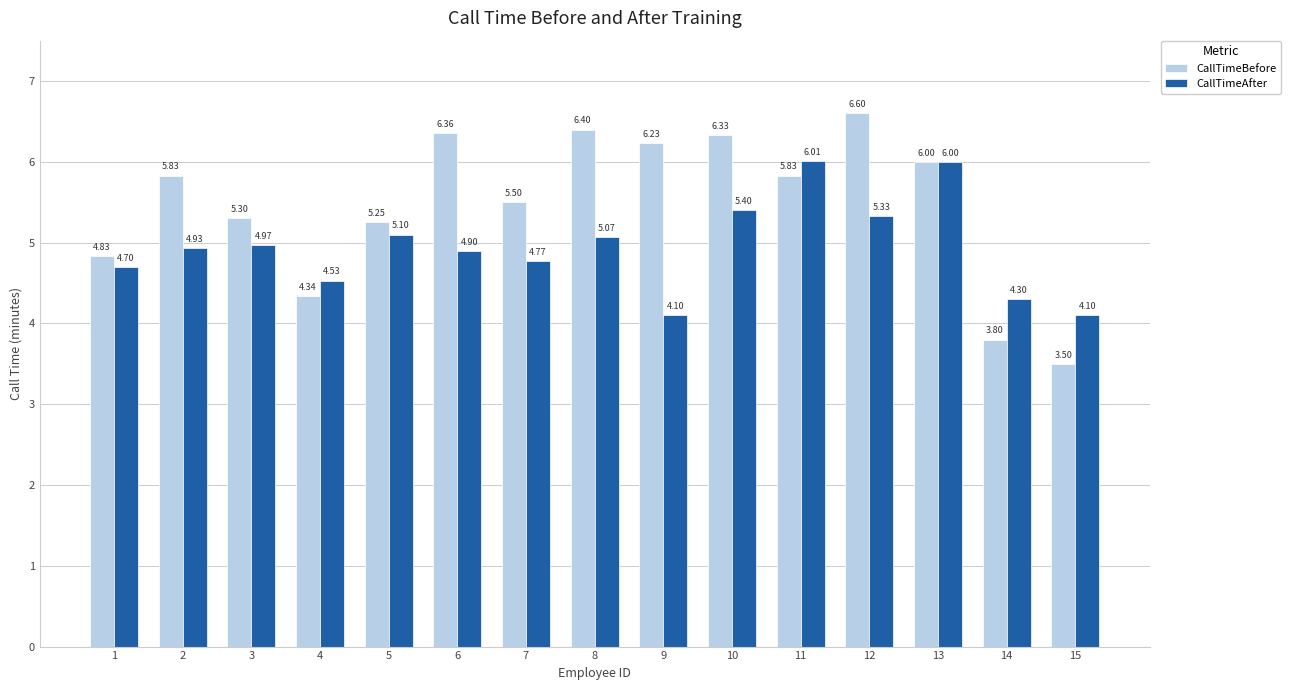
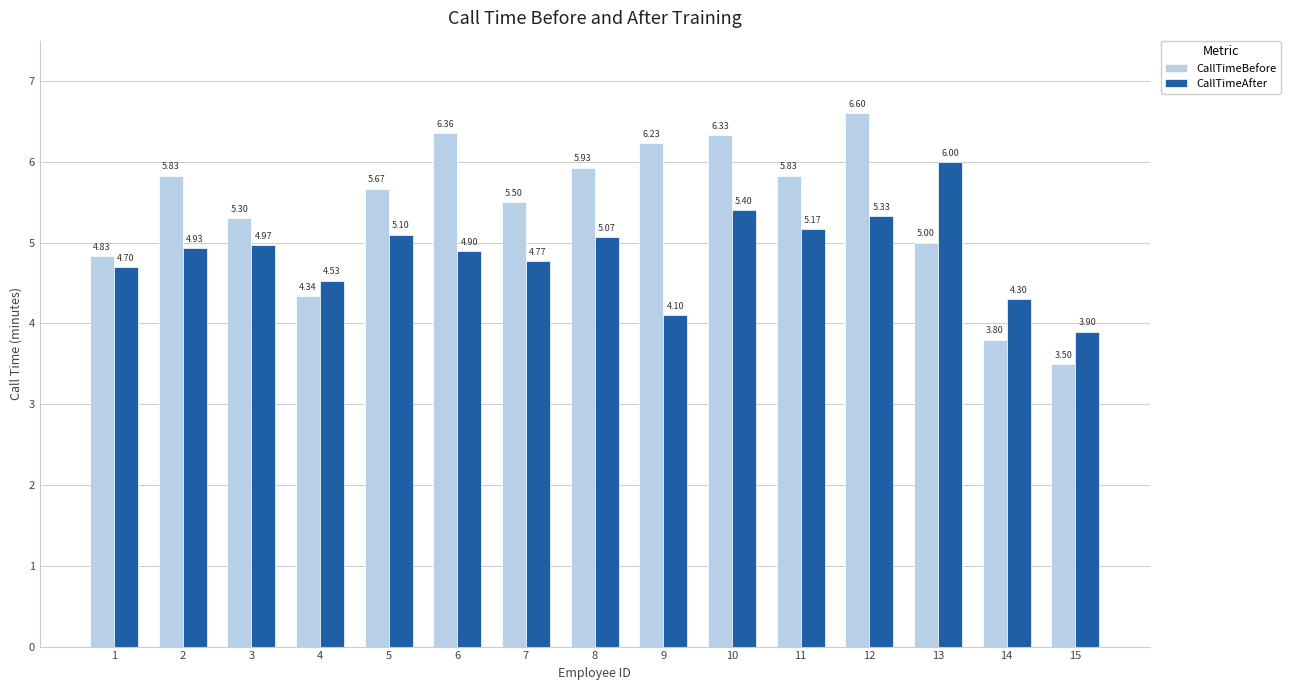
CallTimeBefore, 5: 5.25 -> 5.67
CallTimeBefore, 8: 6.40 -> 5.93
CallTimeAfter, 11: 6.01 -> 5.17
CallTimeBefore, 13: 6.00 -> 5.00
CallTimeAfter, 15: 4.10 -> 3.90
